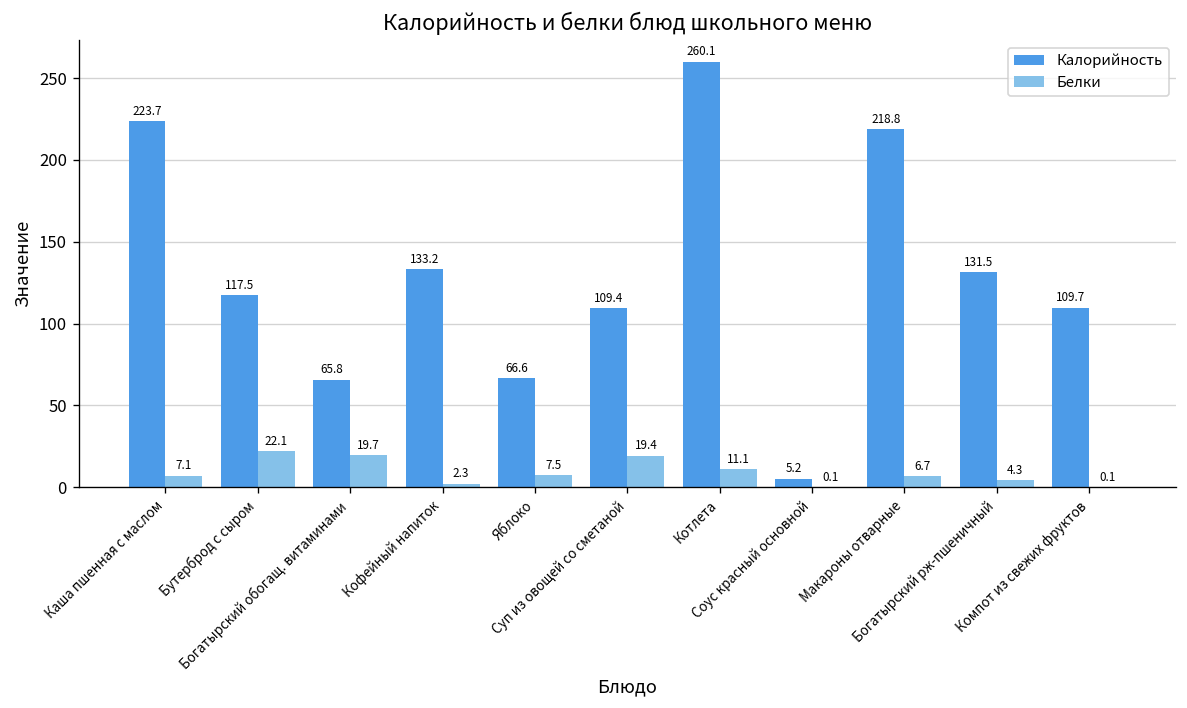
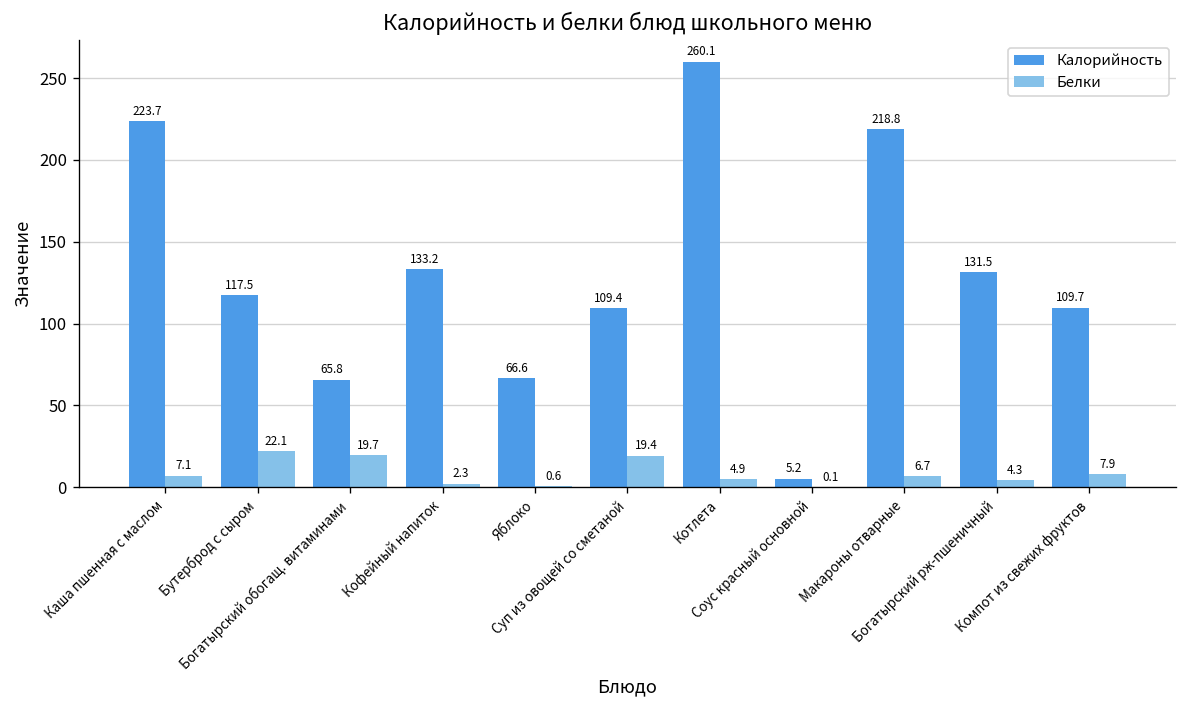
Белки, Яблоко: 7.5 -> 0.6
Белки, Котлета: 11.1 -> 4.9
Белки, Компот из свежих фруктов: 0.1 -> 7.9
